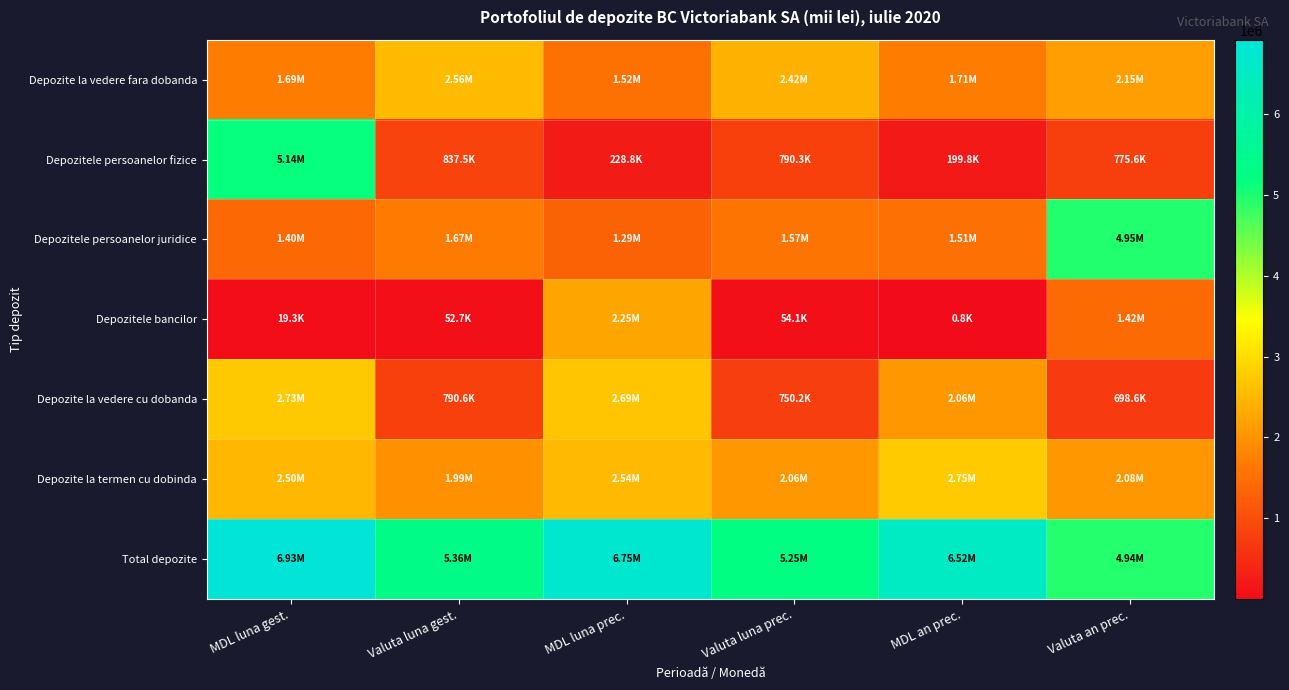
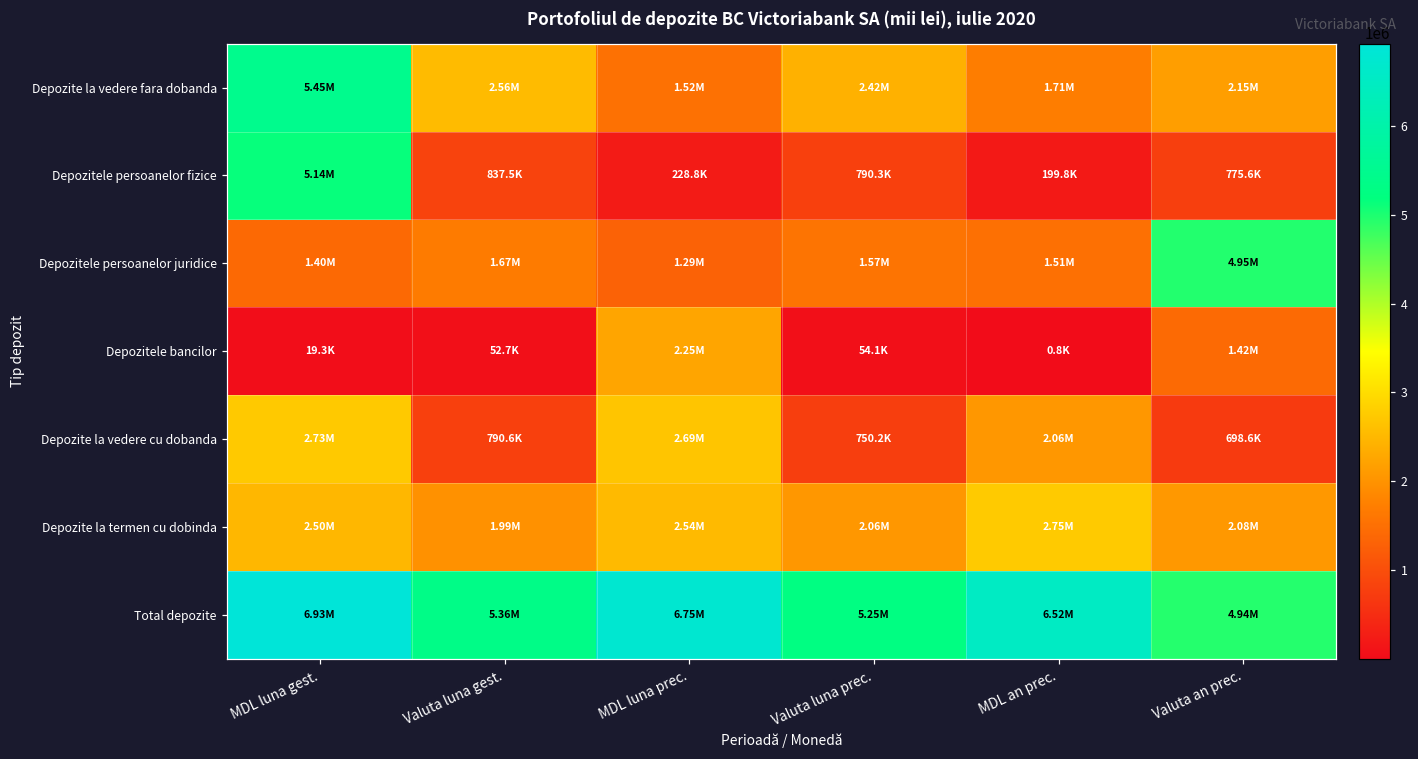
Depozite la vedere fara dobanda, MDL luna gest.: 1.69M -> 5.45M
